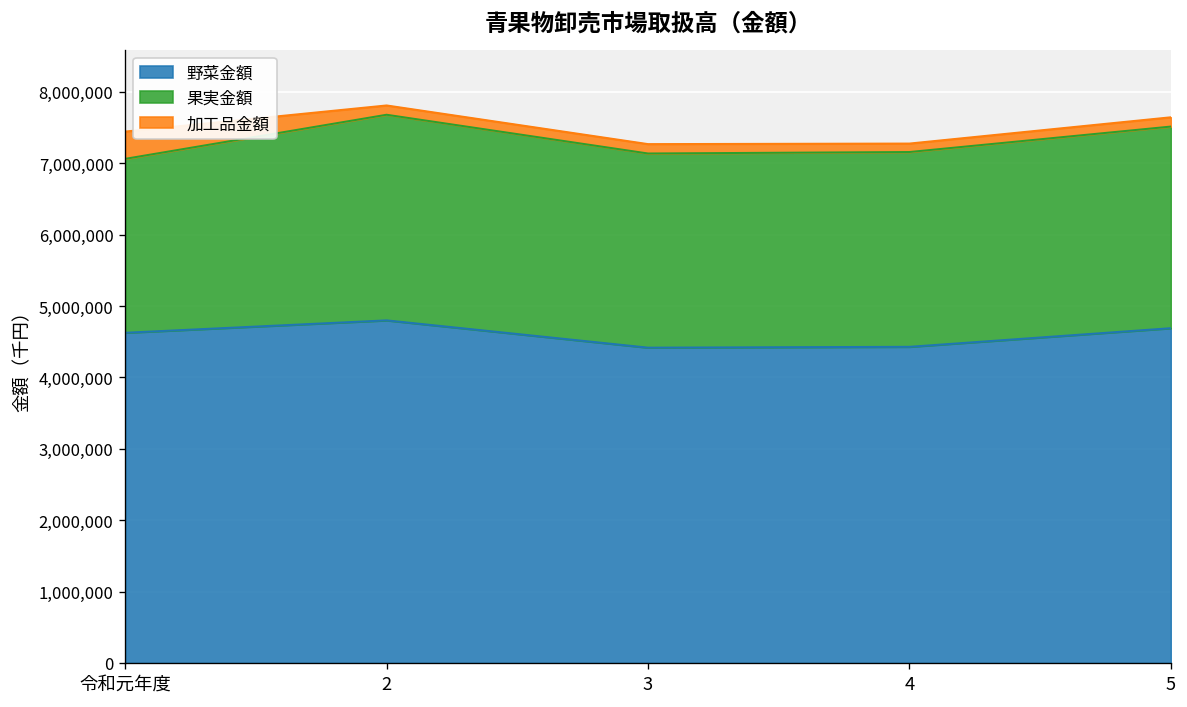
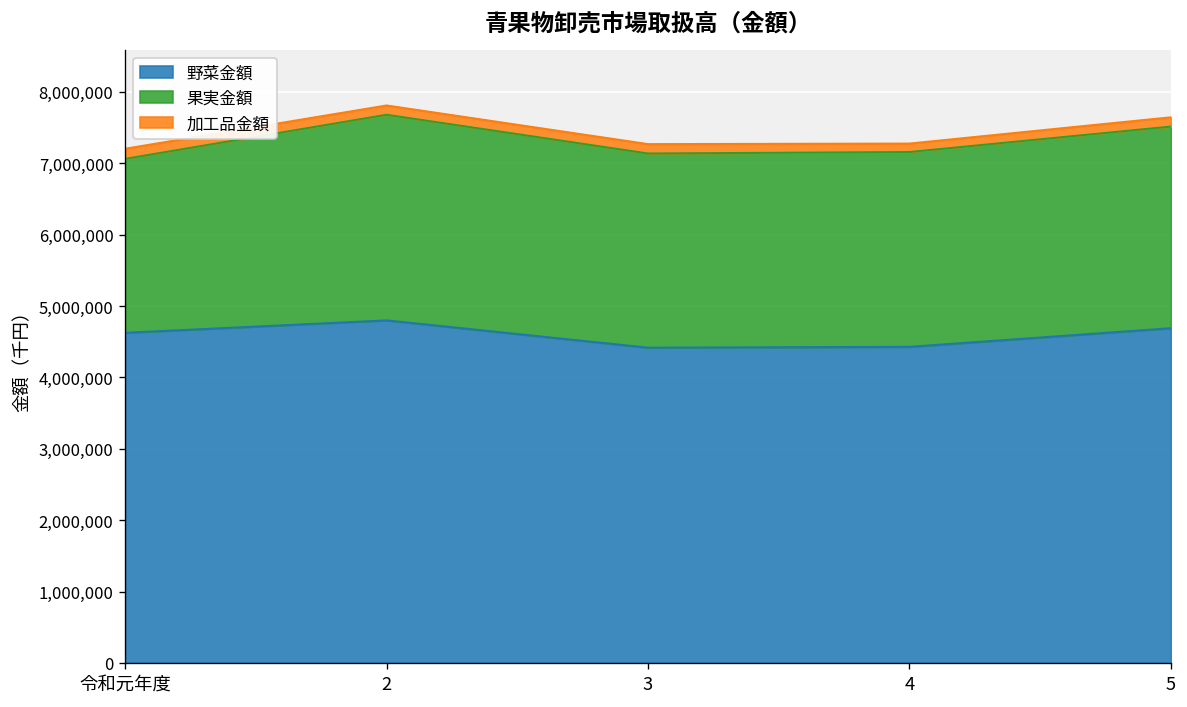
加工品金額, 令和元年度: 400,000 -> 100,000
